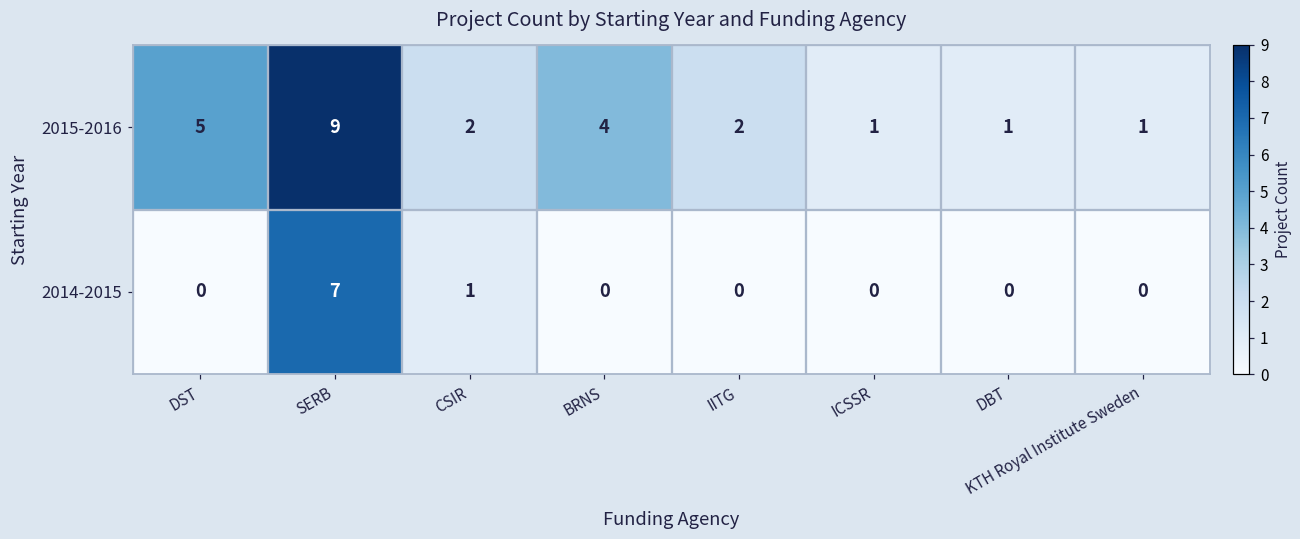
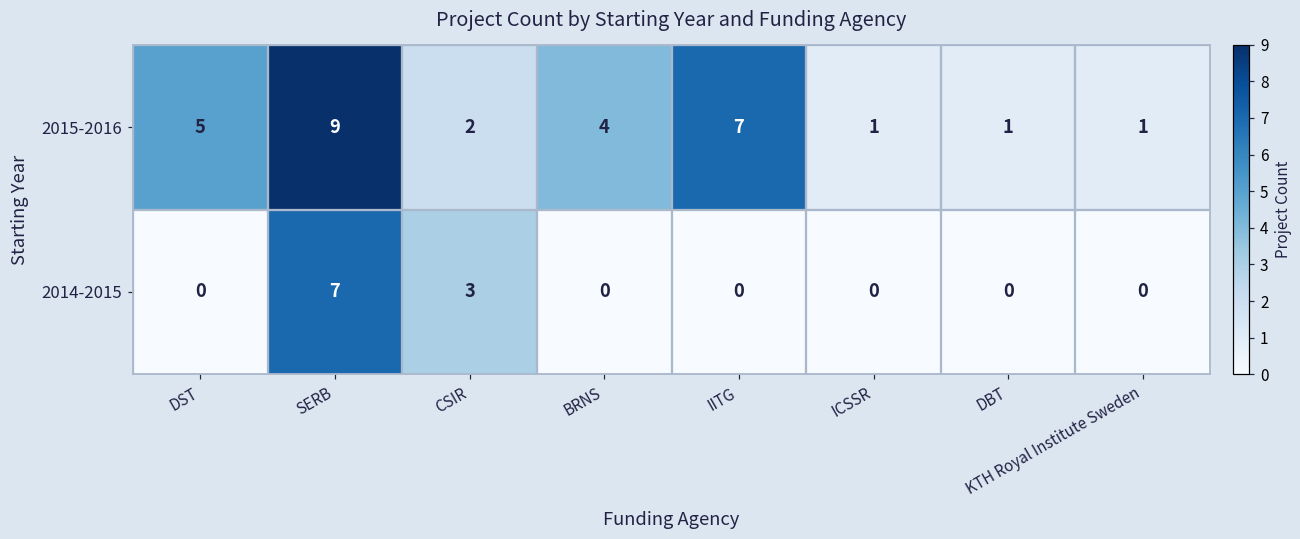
2015-2016, IITG: 2 -> 7
2014-2015, CSIR: 1 -> 3
